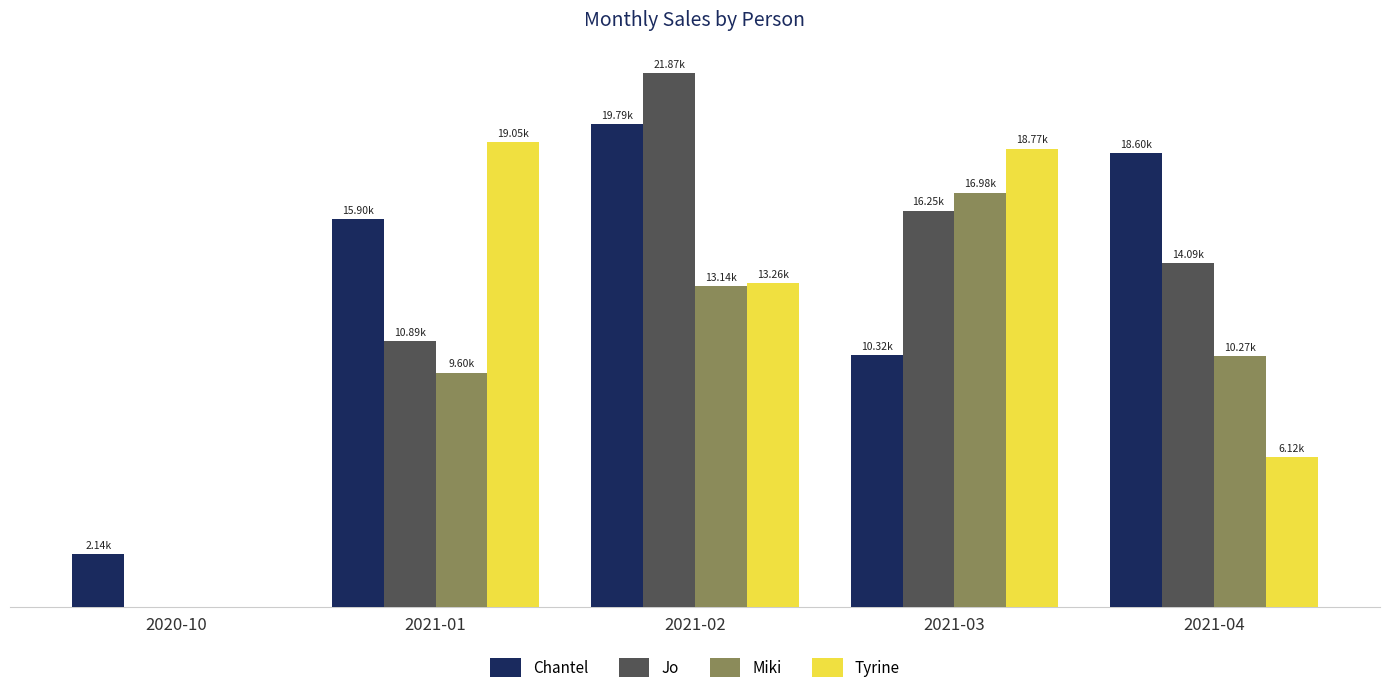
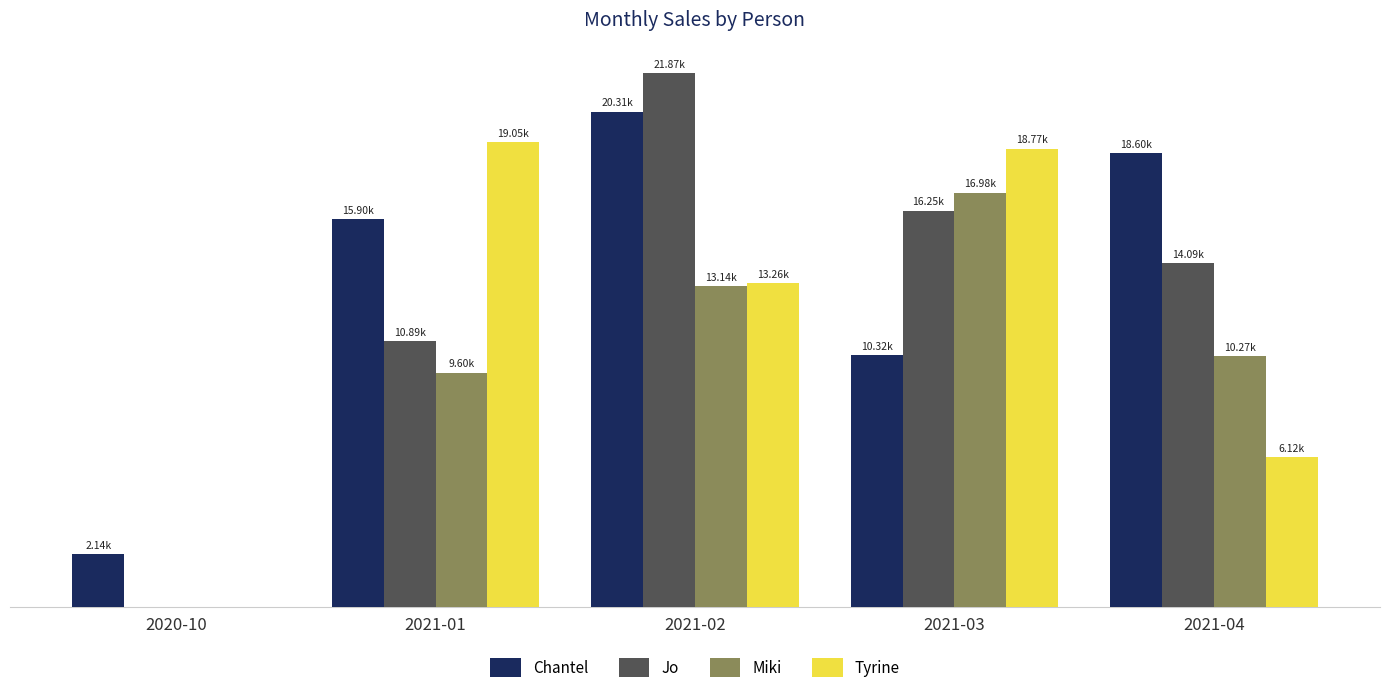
Chantel, 2021-02: 19.79k -> 20.31k
